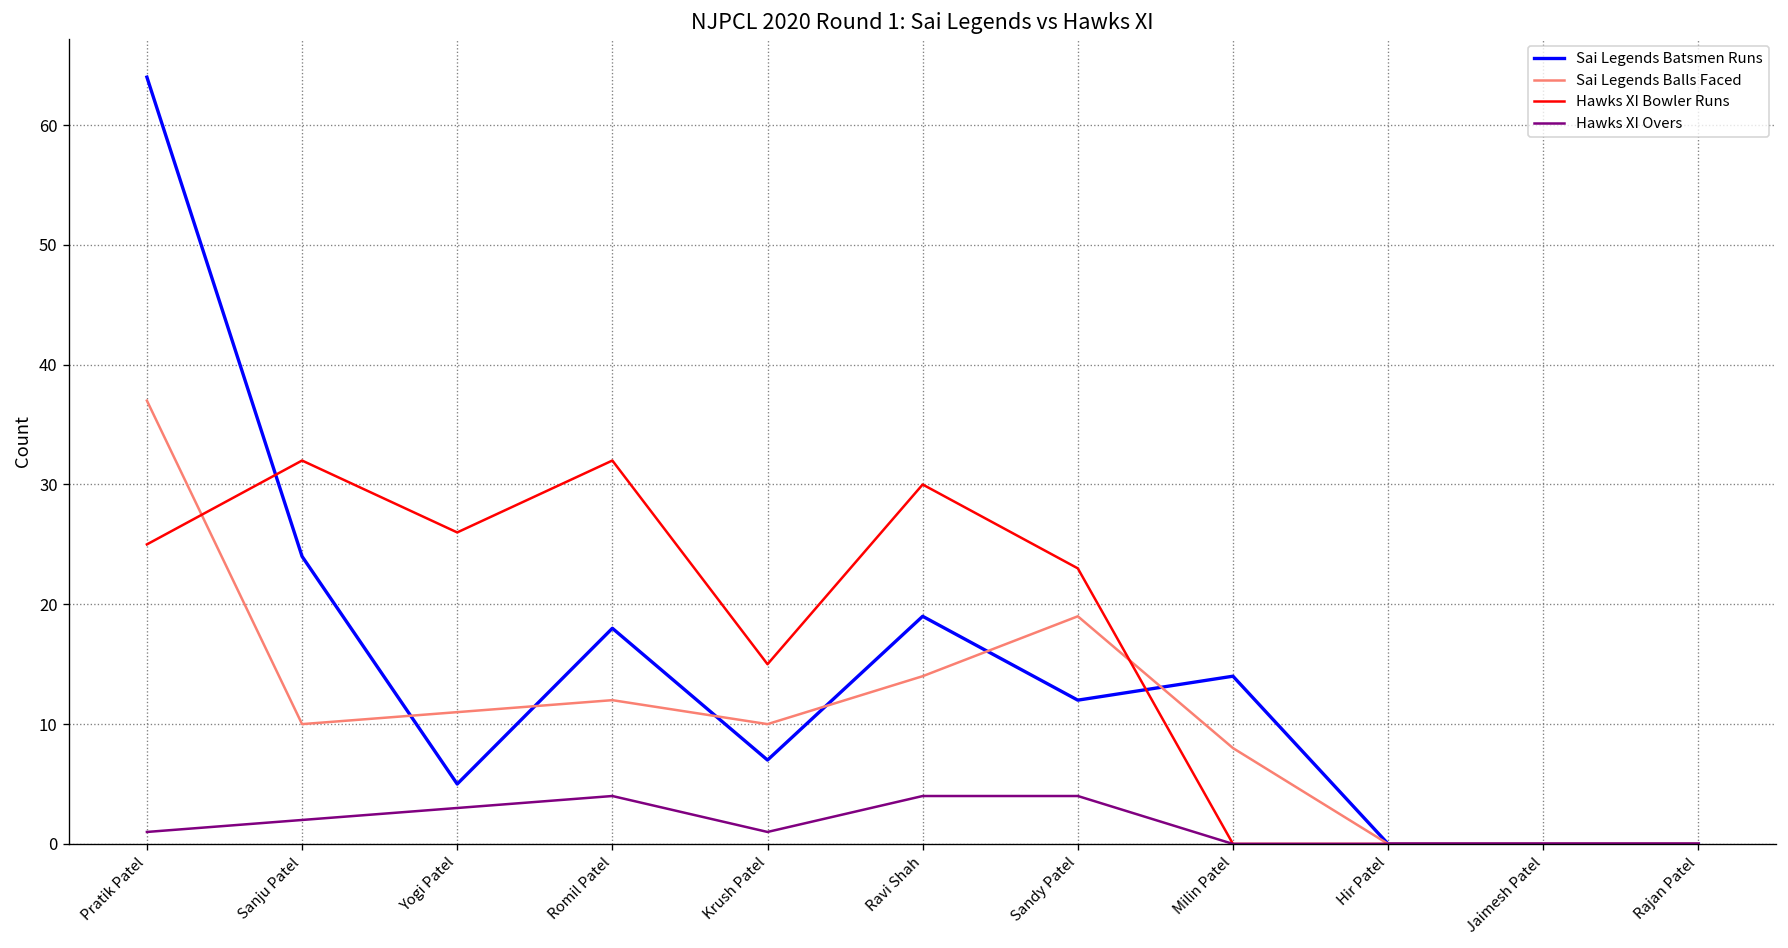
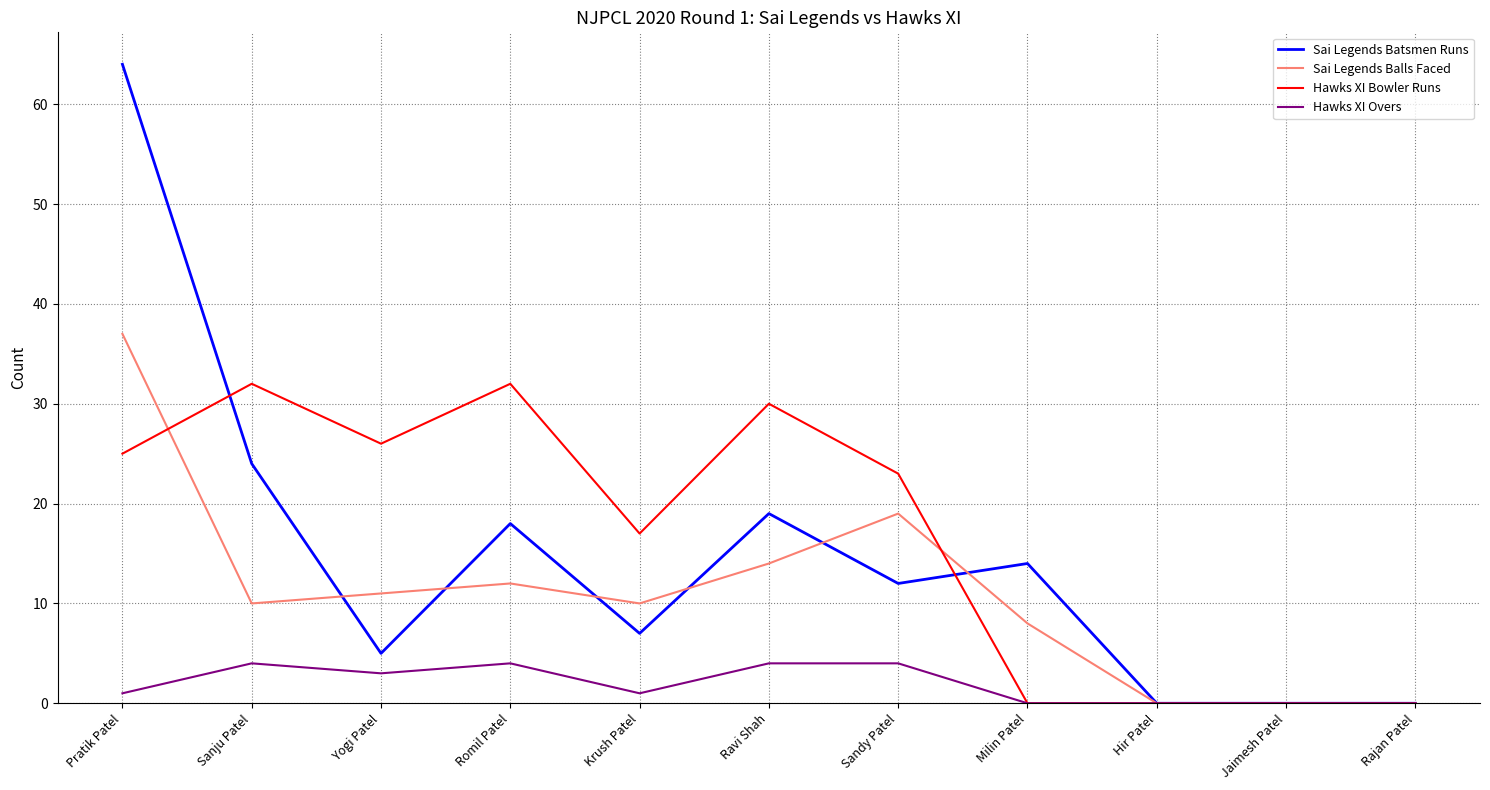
Hawks XI Overs, Sanju Patel: 2 -> 4
Hawks XI Bowler Runs, Krush Patel: 15 -> 17
